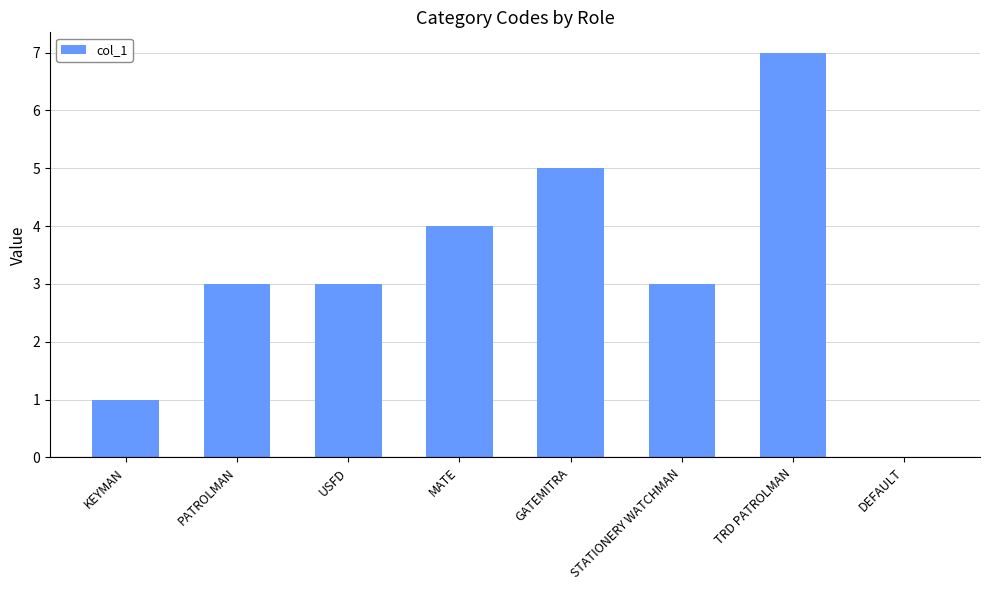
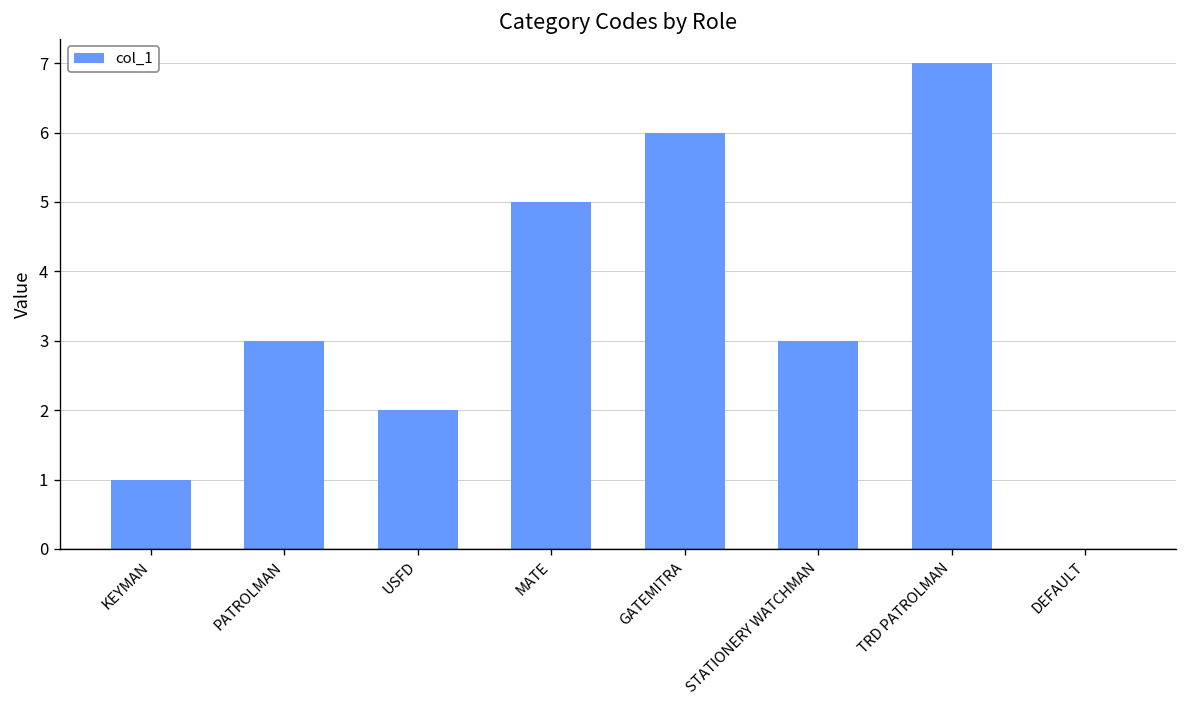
USFD: 3 -> 2
MATE: 4 -> 5
GATEMITRA: 5 -> 6
